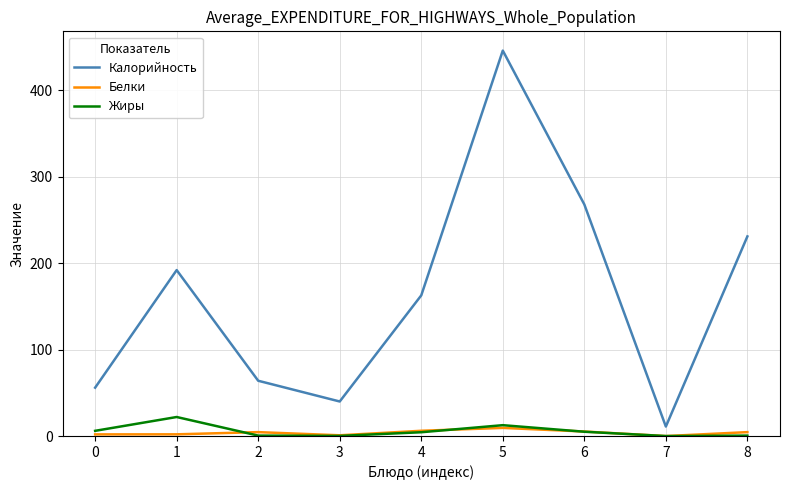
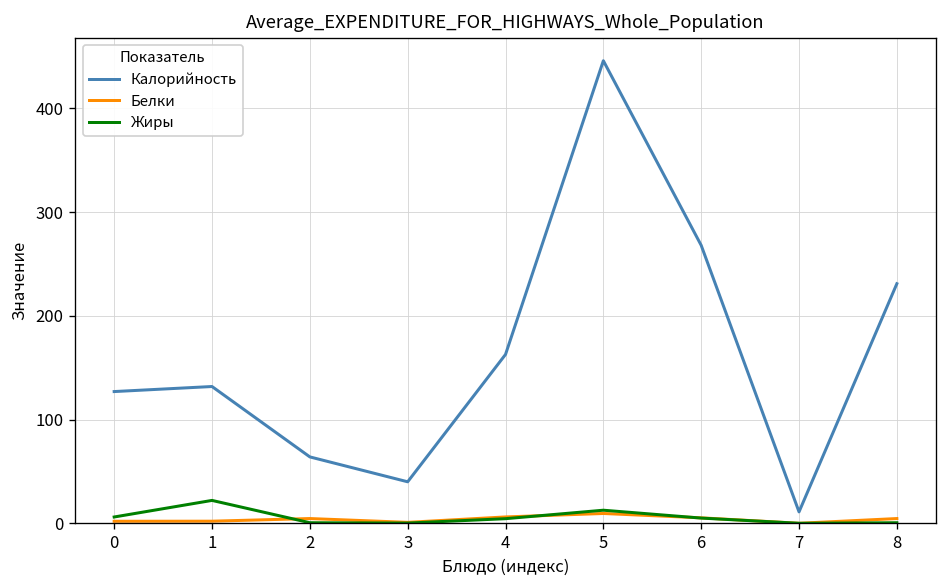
Калорийность, 0: 60 -> 130
Калорийность, 1: 190 -> 130
